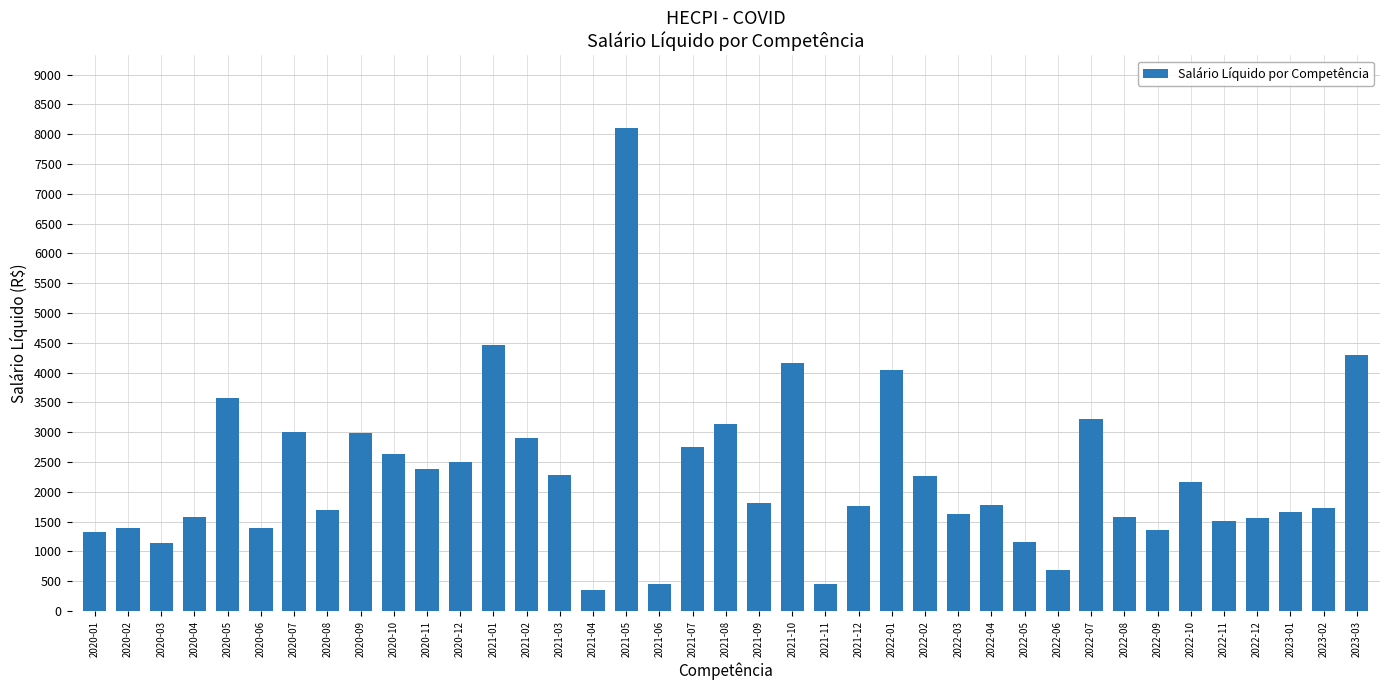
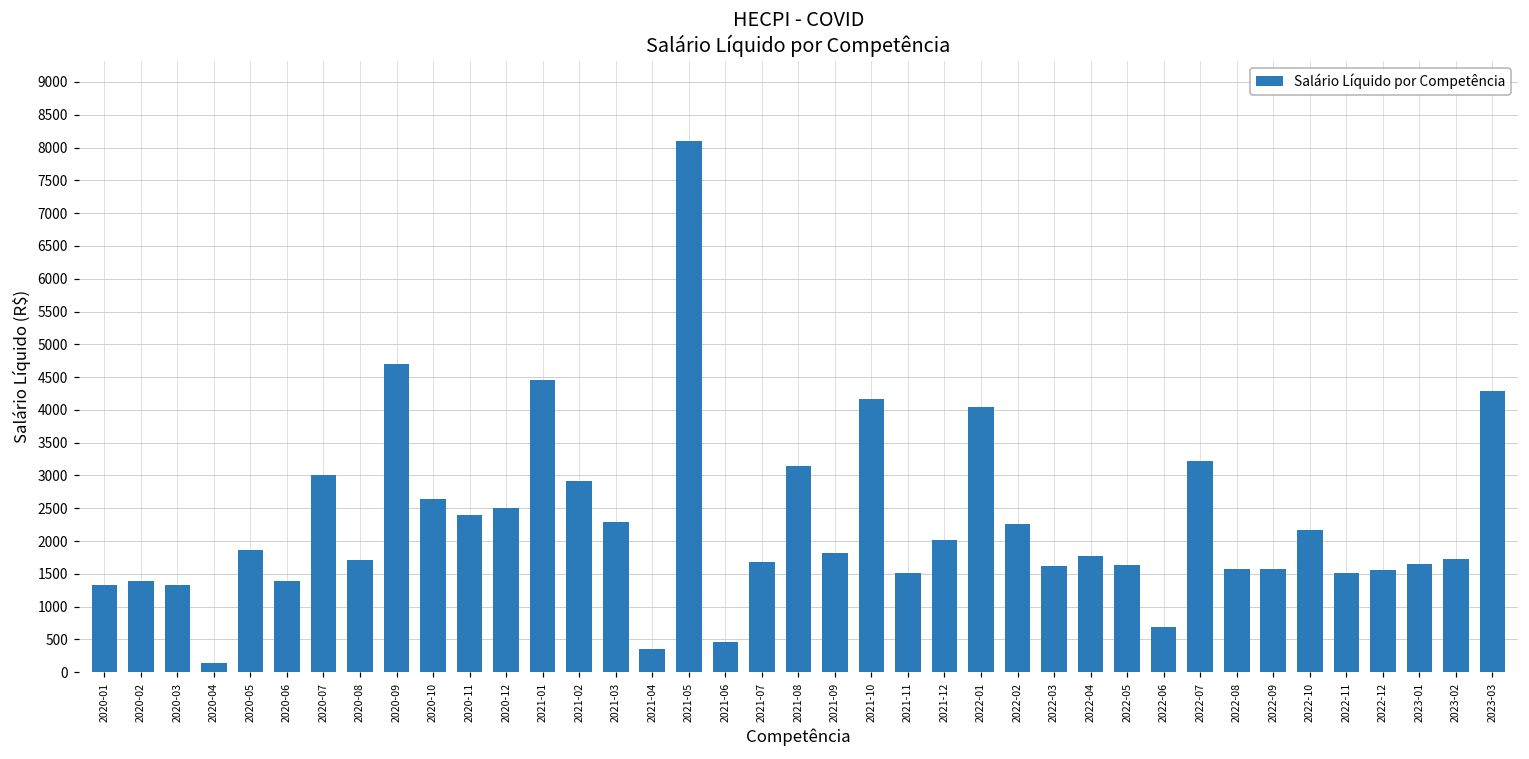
2020-03: 1100 -> 1300
2020-04: 1600 -> 100
2020-05: 3600 -> 1900
2020-09: 3000 -> 4700
2021-07: 2800 -> 1700
2021-11: 500 -> 1500
2021-12: 1800 -> 2000
2022-05: 1200 -> 1600
2022-09: 1400 -> 1600
